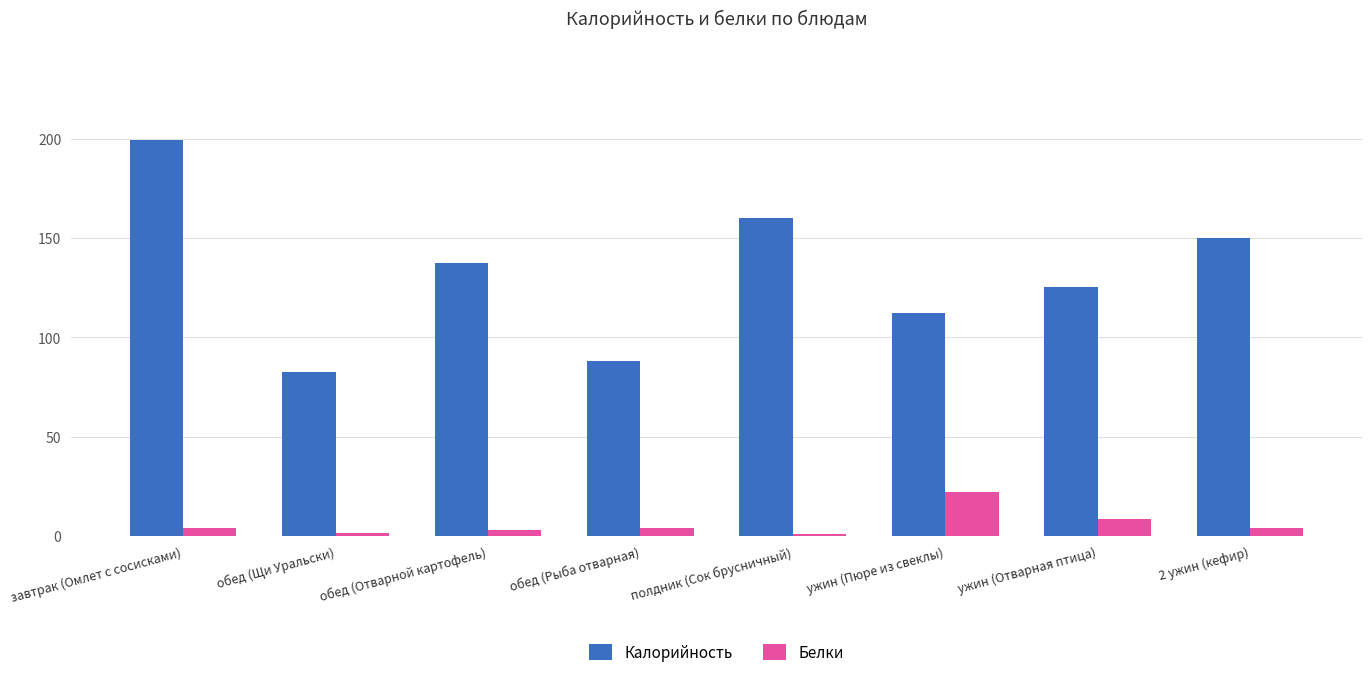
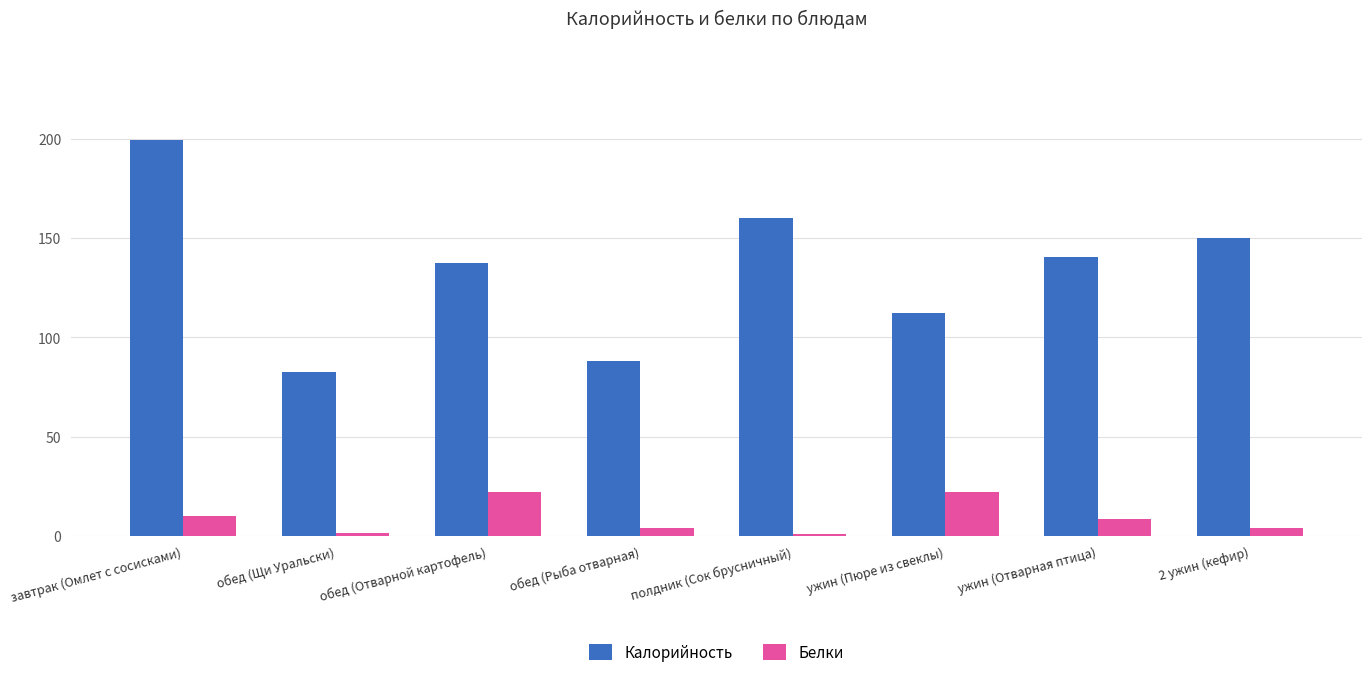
Белки, завтрак (Омлет с сосисками): 4 -> 10
Белки, обед (Отварной картофель): 3 -> 22
Калорийность, ужин (Отварная птица): 126 -> 140
